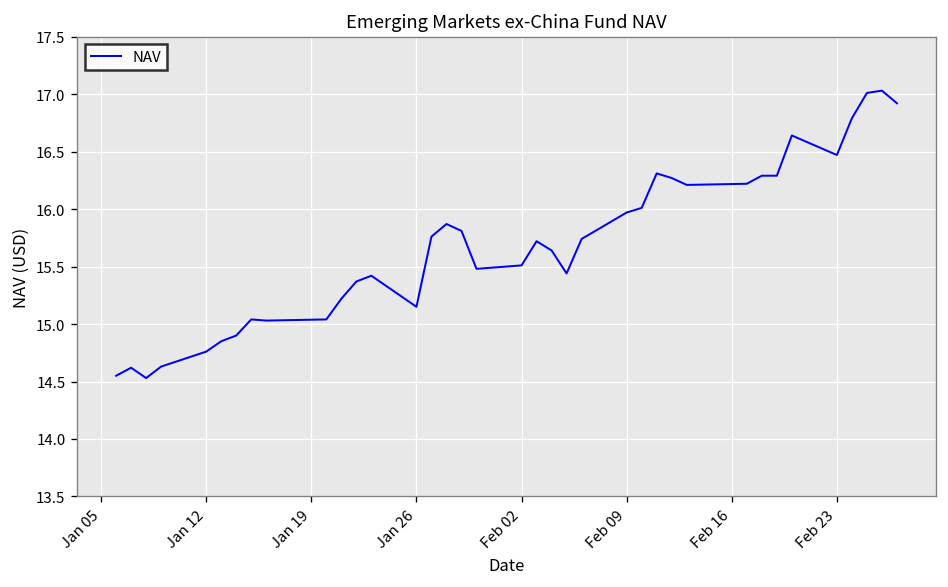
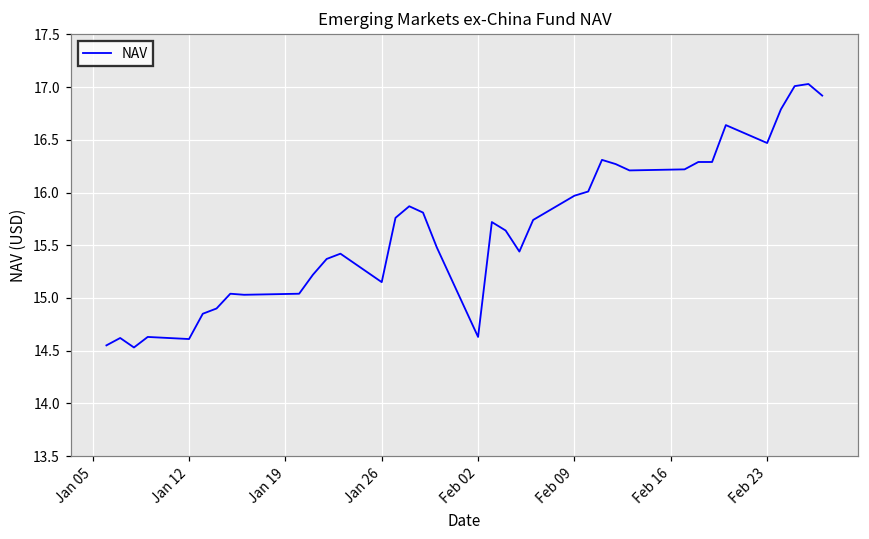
Jan 12: 14.8 -> 14.6
Feb 02: 15.5 -> 14.6
